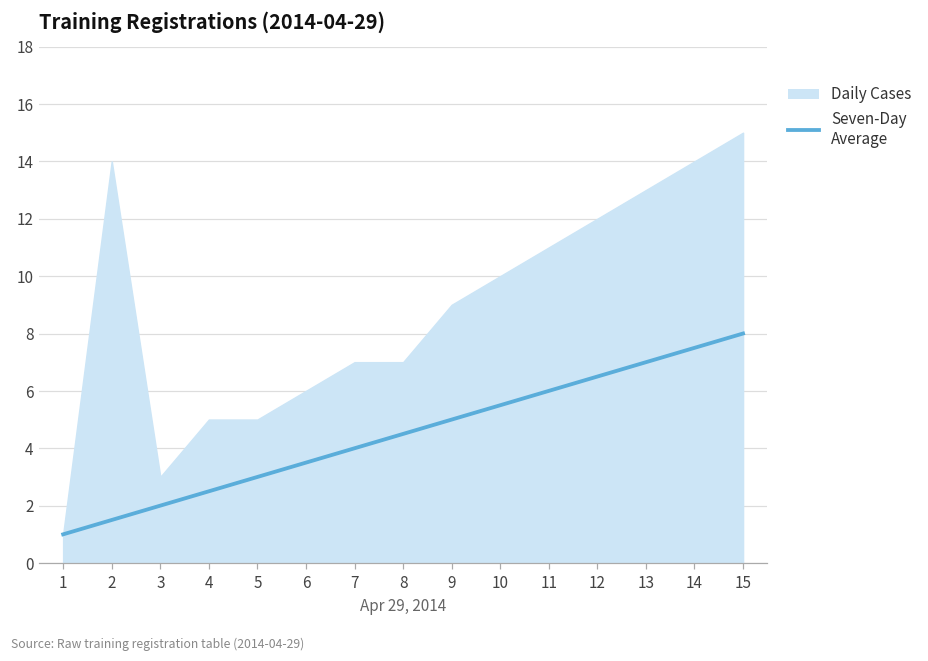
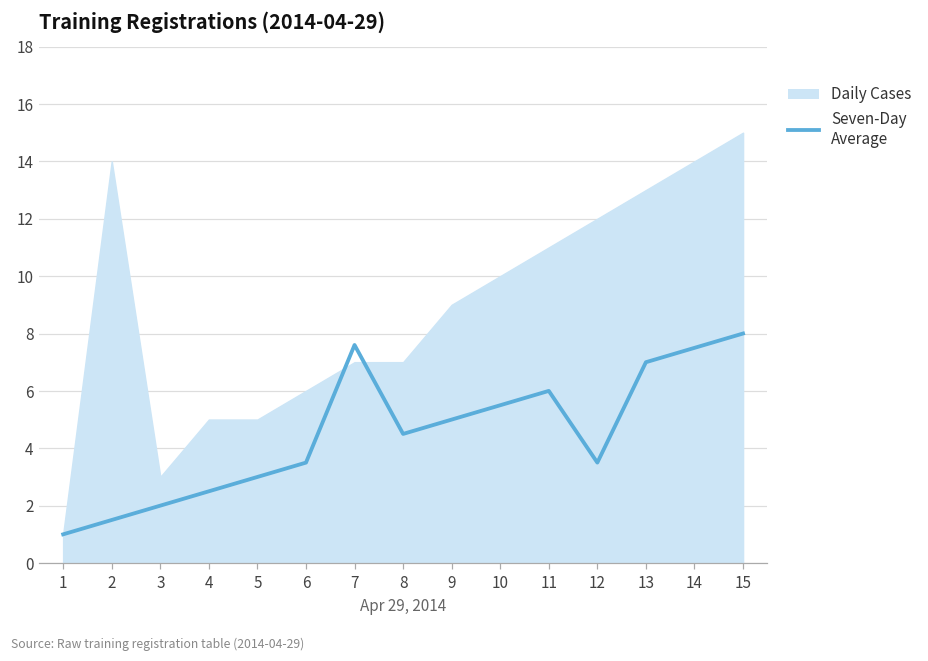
Seven-Day Average, 7: 4.0 -> 7.6
Seven-Day Average, 12: 6.5 -> 3.5
